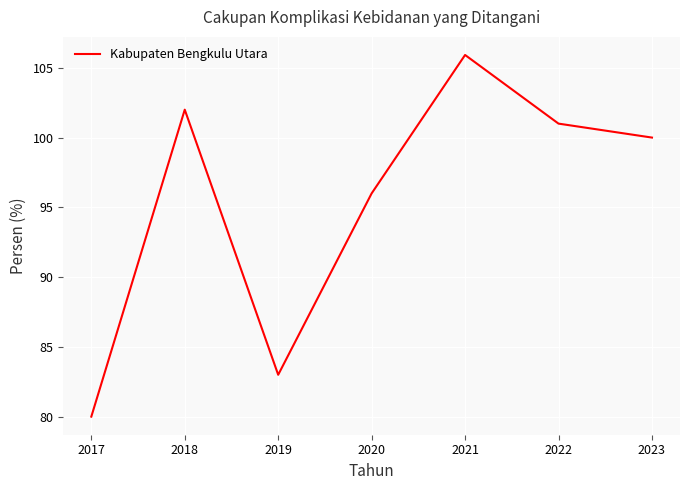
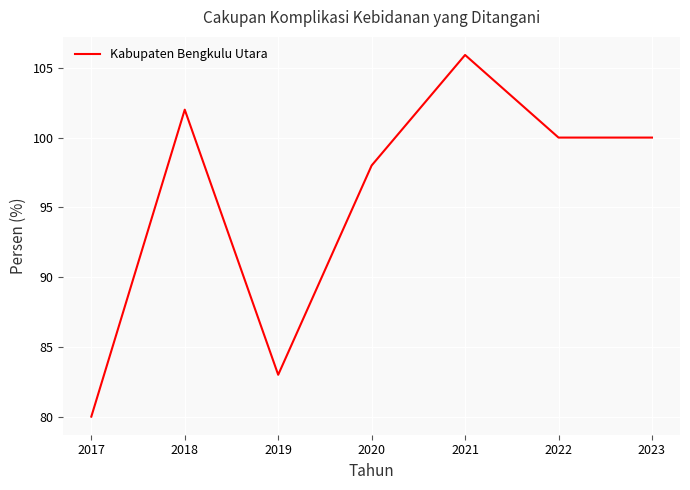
2020: 96 -> 98
2022: 101 -> 100
